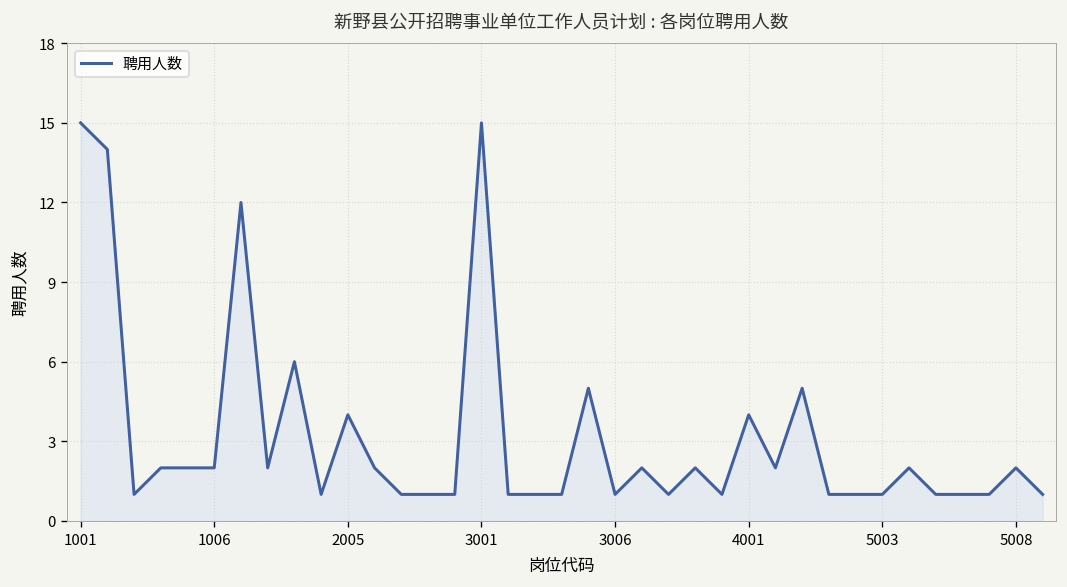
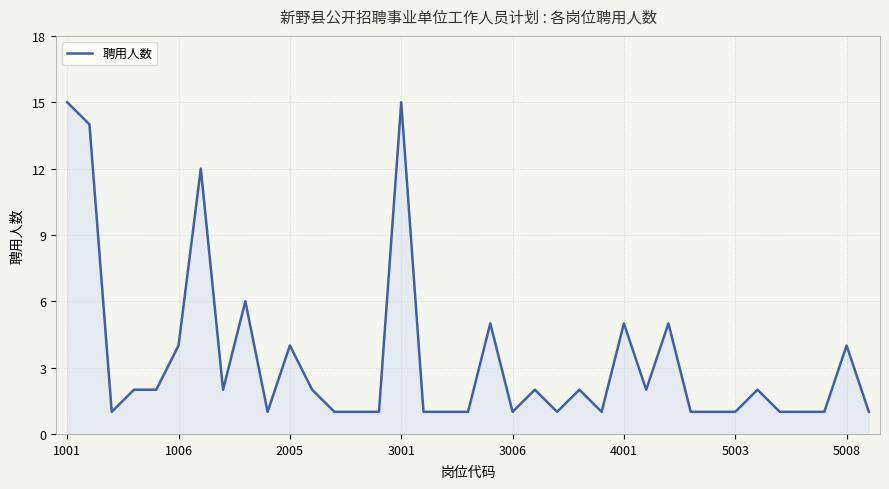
1006: 2 -> 4
4001: 4 -> 5
5008: 2 -> 4
